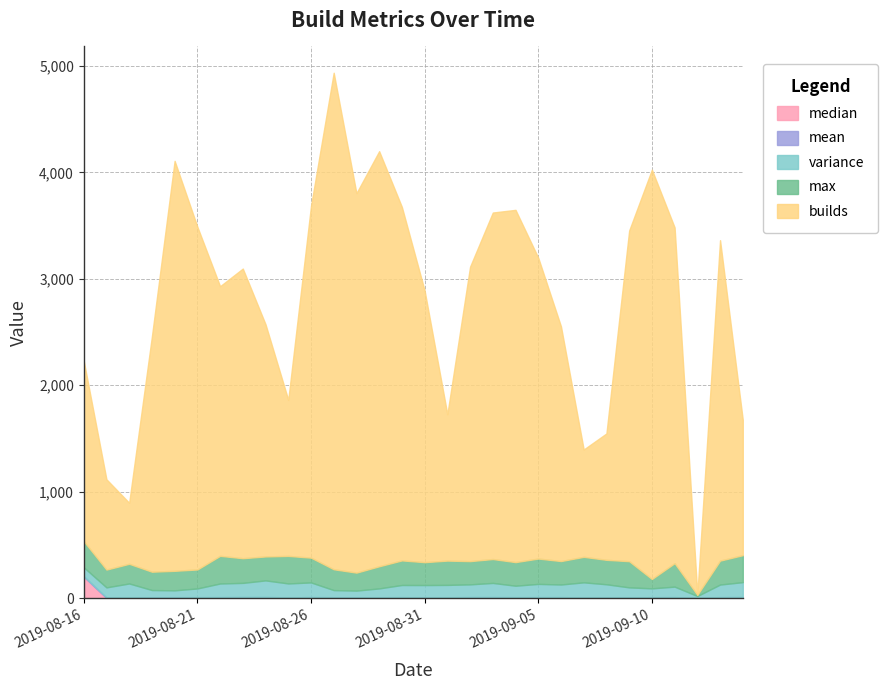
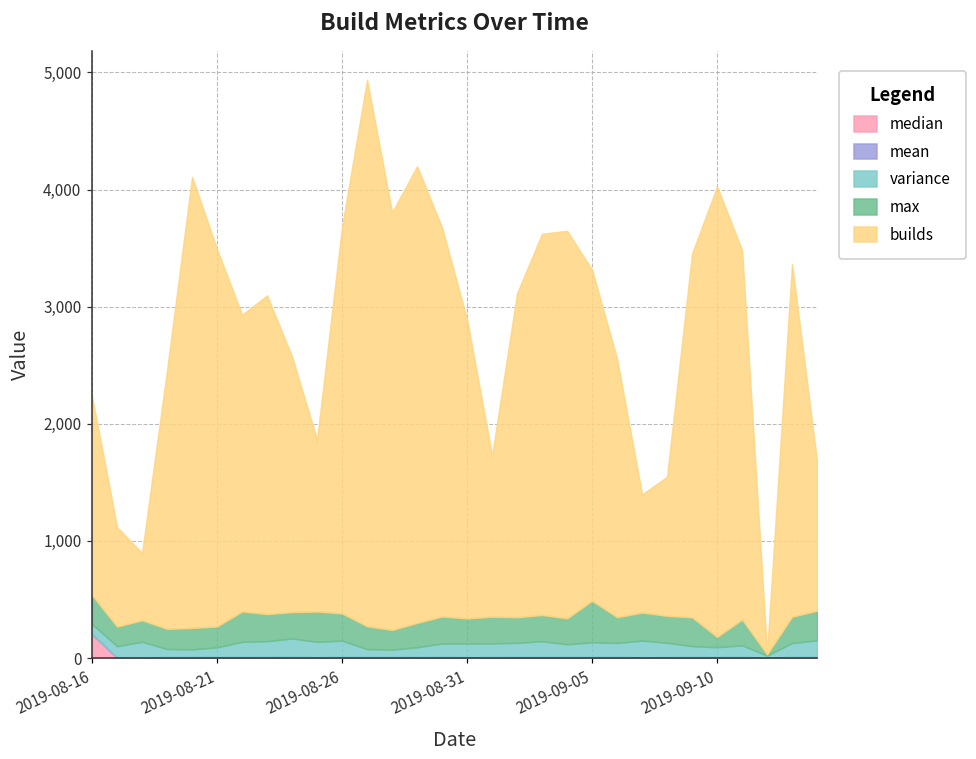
max, 2019-09-05: 240 -> 350
